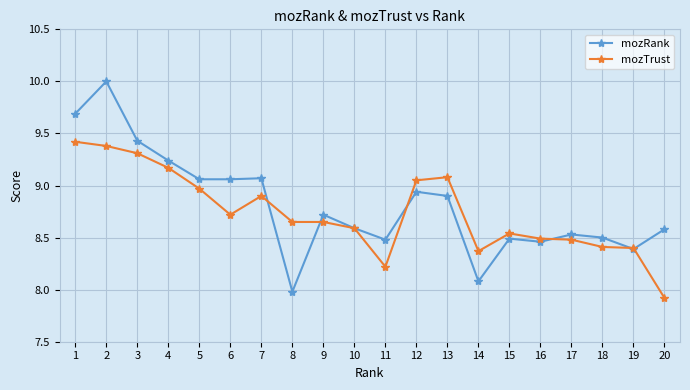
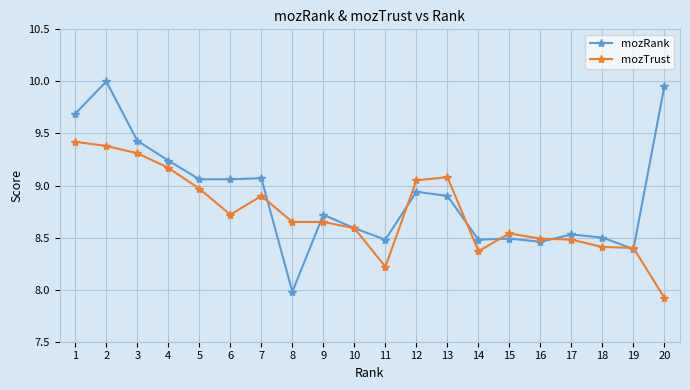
mozRank, 14: 8.08 -> 8.48
mozRank, 20: 8.58 -> 9.96
